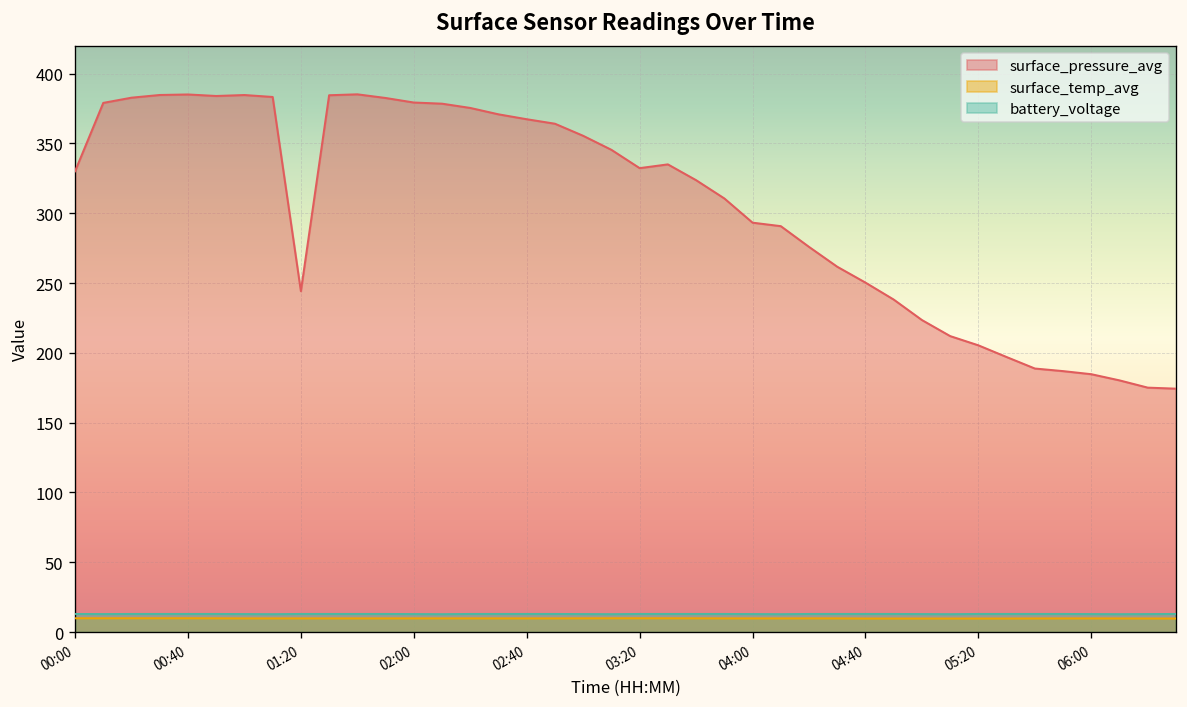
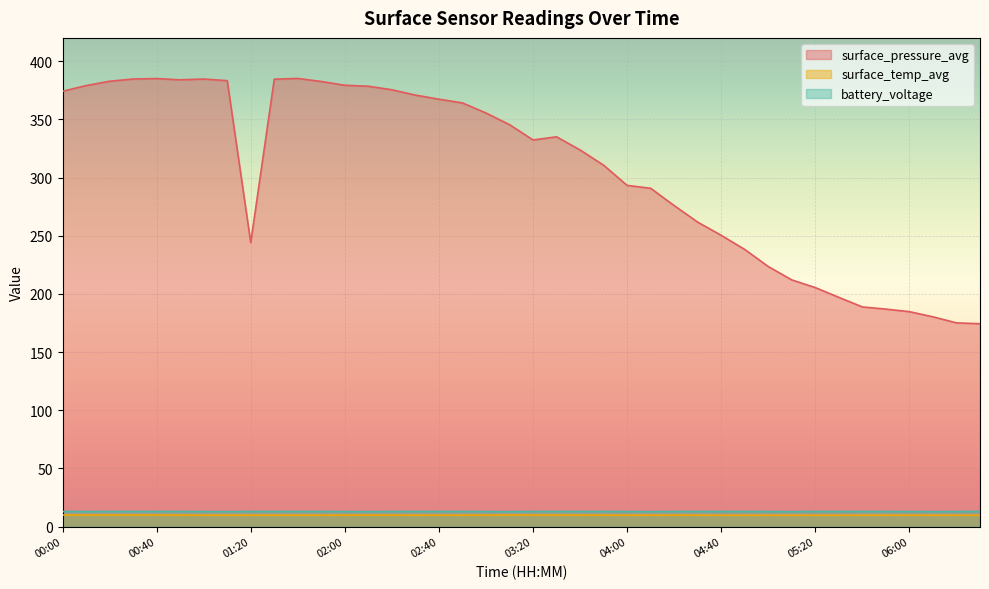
surface_pressure_avg, 00:00: 330 -> 374
